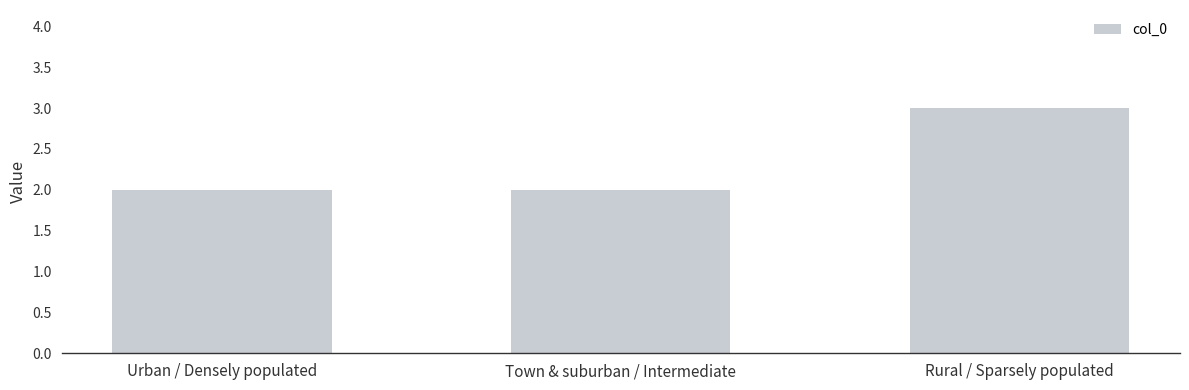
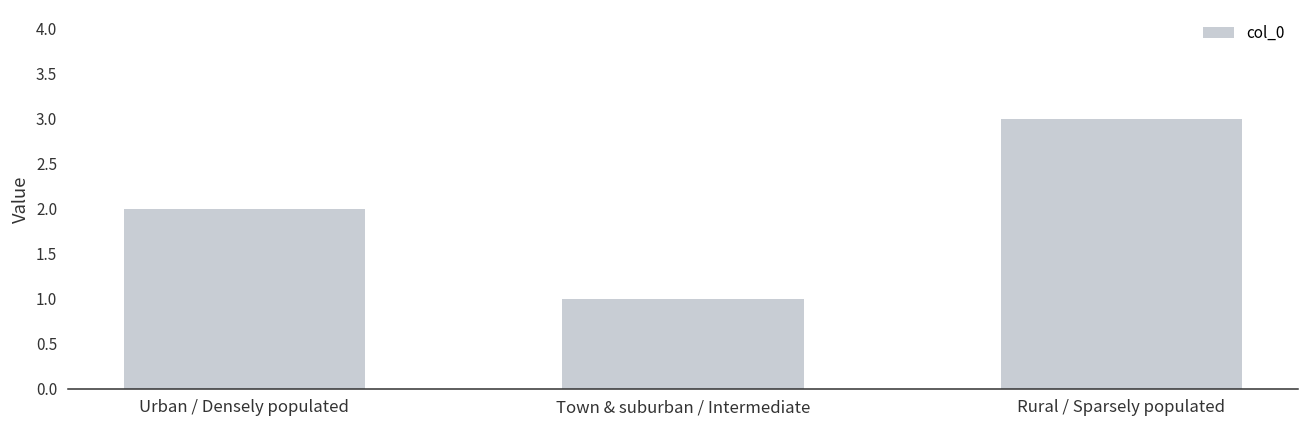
Town & suburban / Intermediate: 2 -> 1
